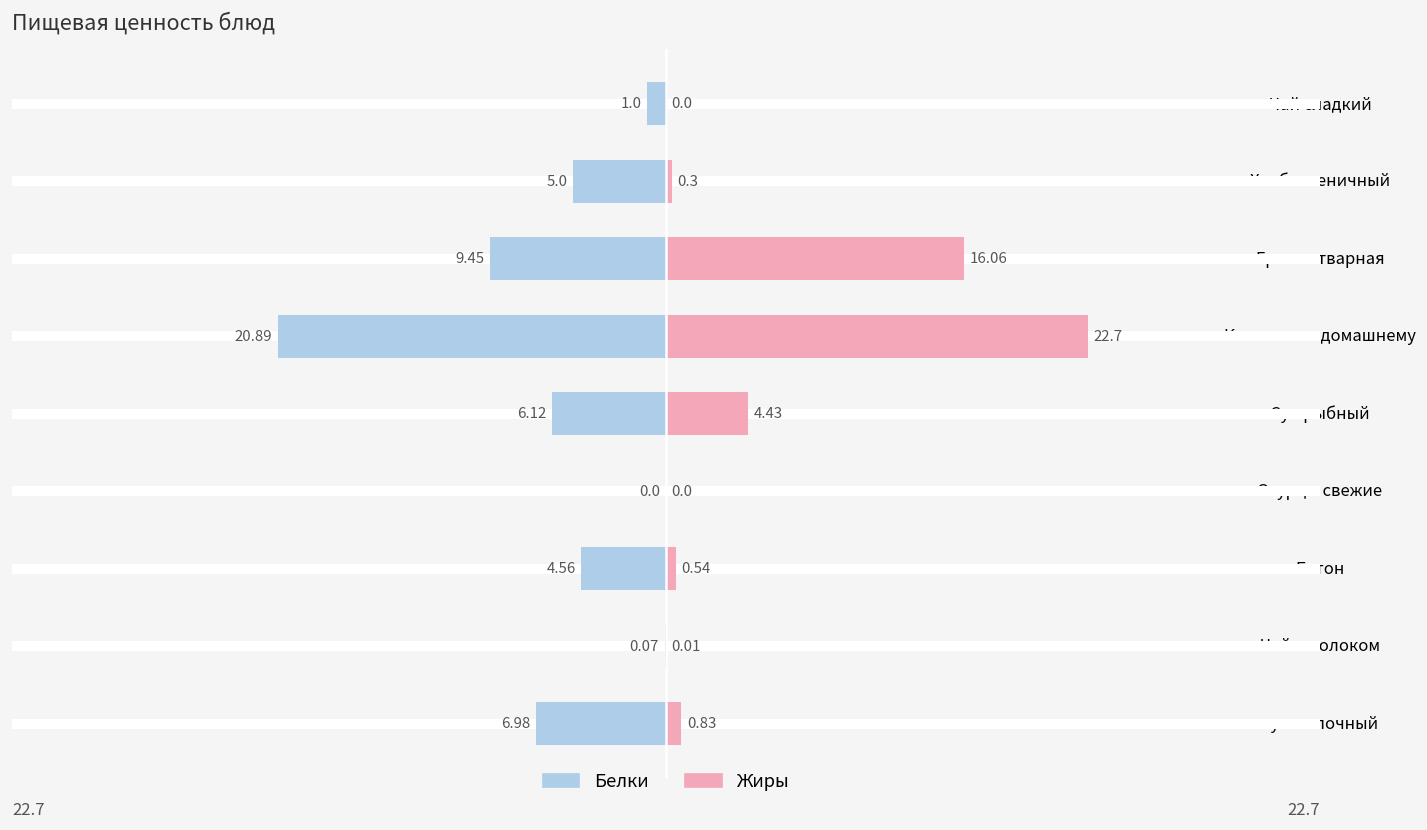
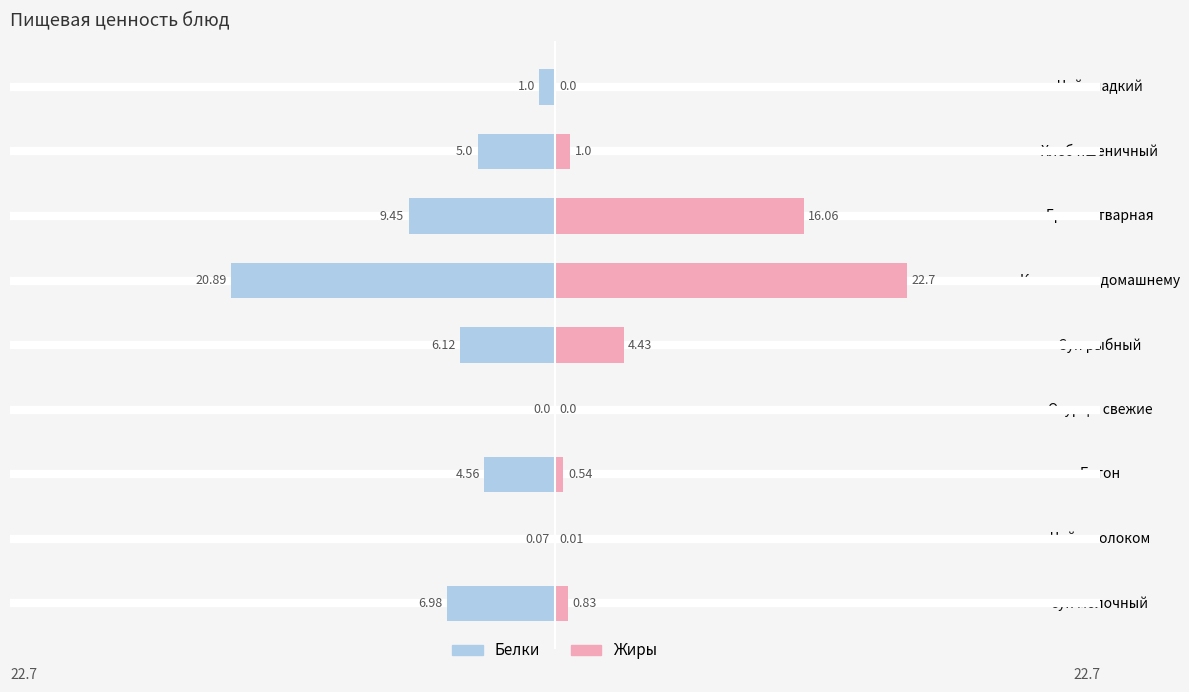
Жиры, Хлеб пшеничный: 0.3 -> 1.0
